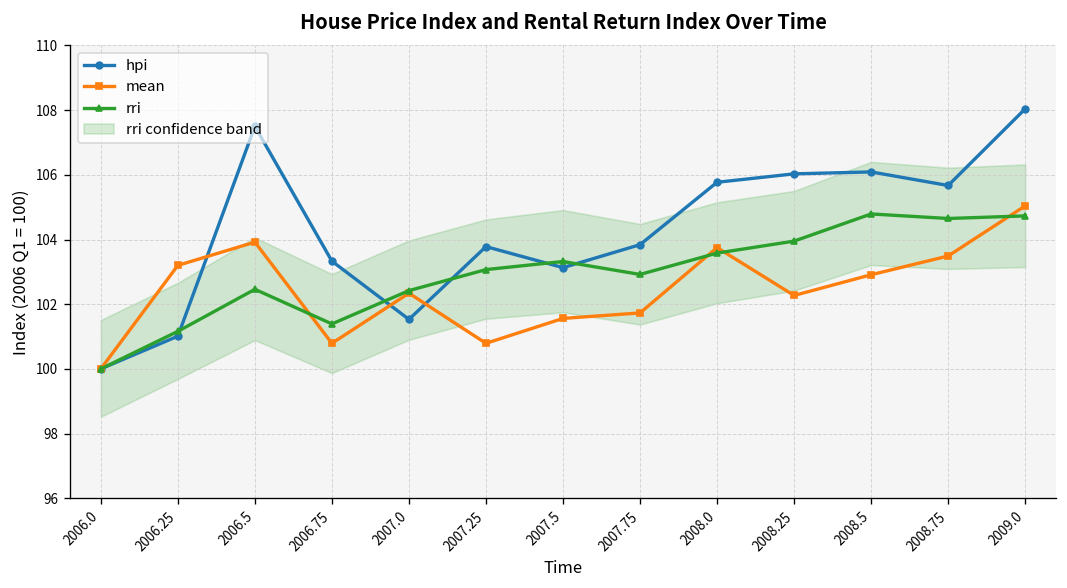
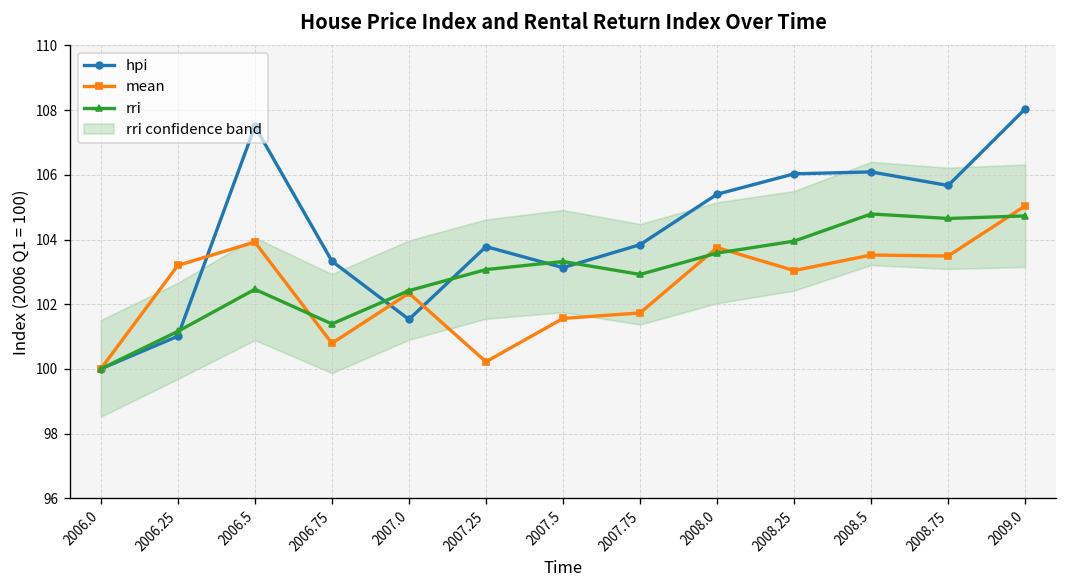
mean, 2007.25: 100.8 -> 100.2
hpi, 2008.0: 105.8 -> 105.4
mean, 2008.25: 102.3 -> 103.0
mean, 2008.5: 102.9 -> 103.5
